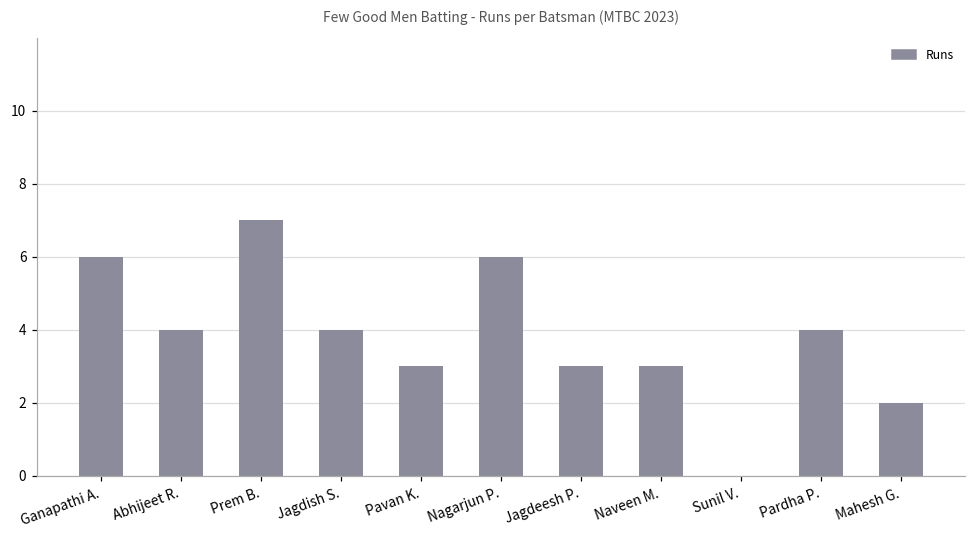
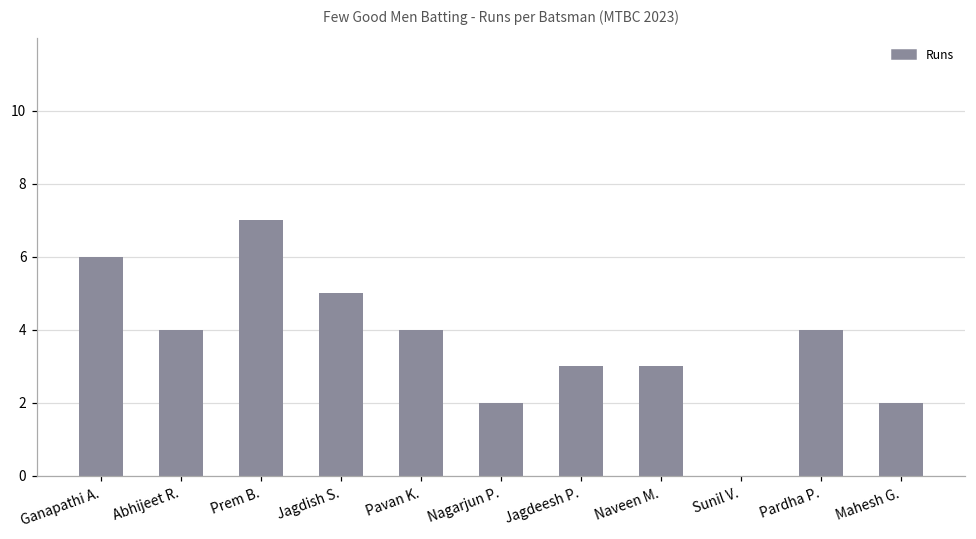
Jagdish S.: 4 -> 5
Pavan K.: 3 -> 4
Nagarjun P.: 6 -> 2
